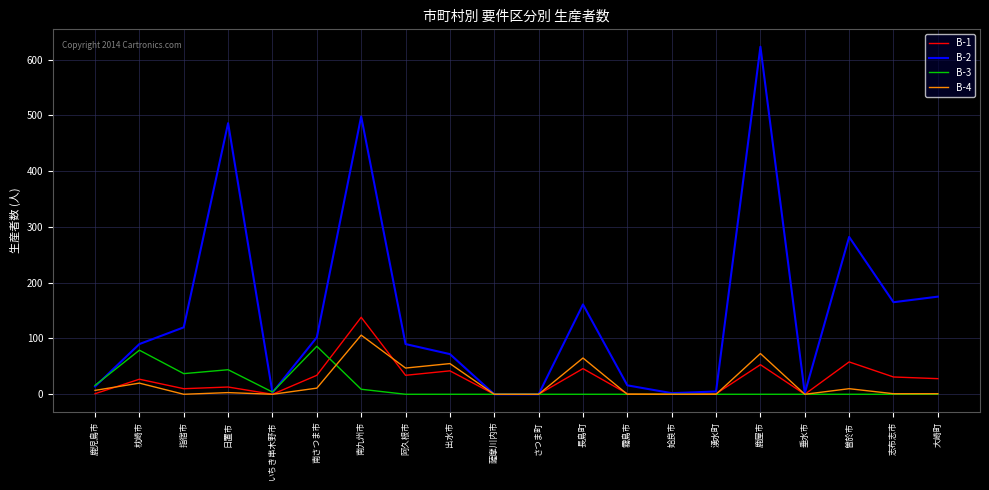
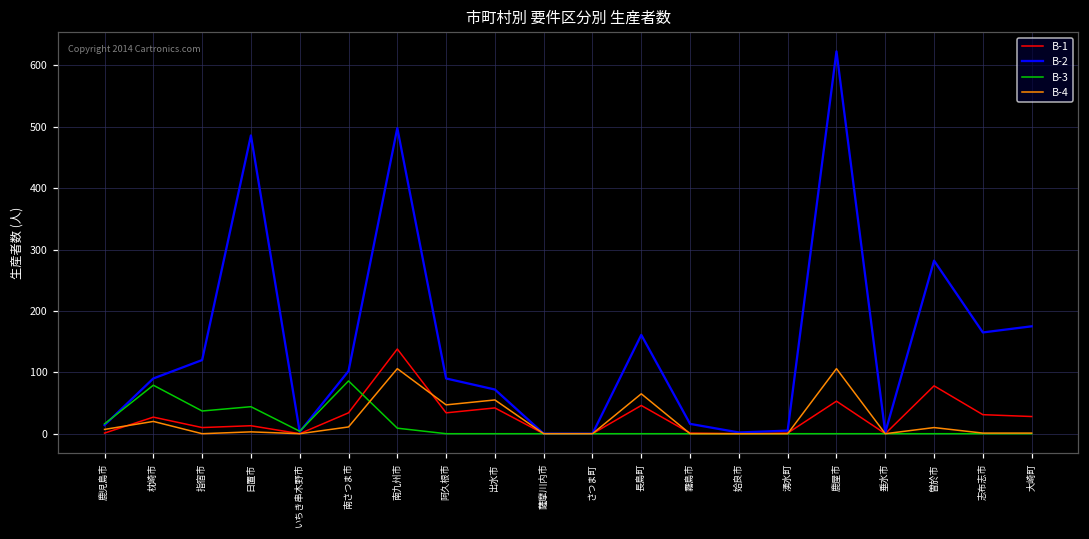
B-4, 鹿屋市: 70 -> 110
B-1, 曽於市: 60 -> 80
